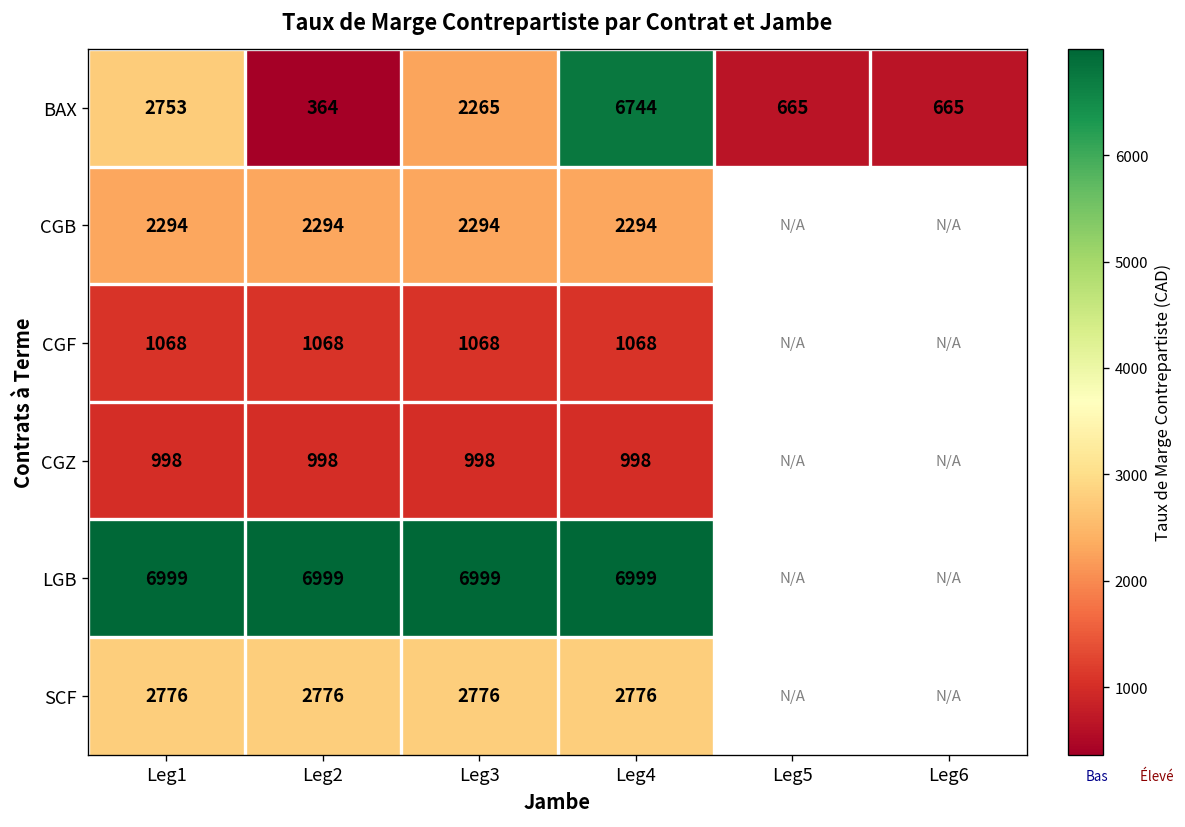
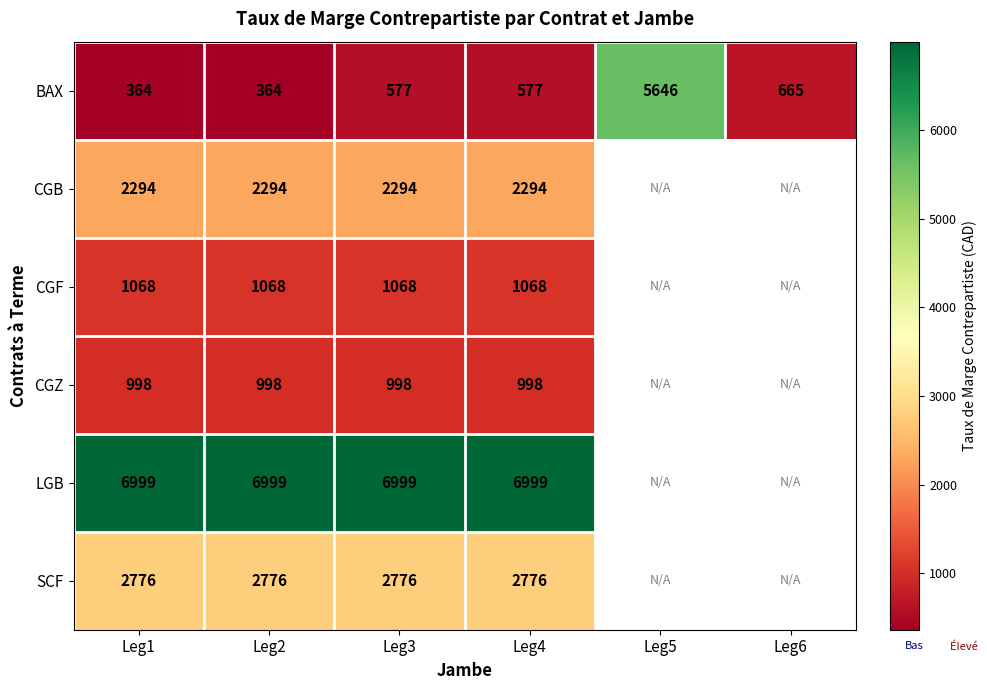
BAX, Leg1: 2753 -> 364
BAX, Leg3: 2265 -> 577
BAX, Leg4: 6744 -> 577
BAX, Leg5: 665 -> 5646
